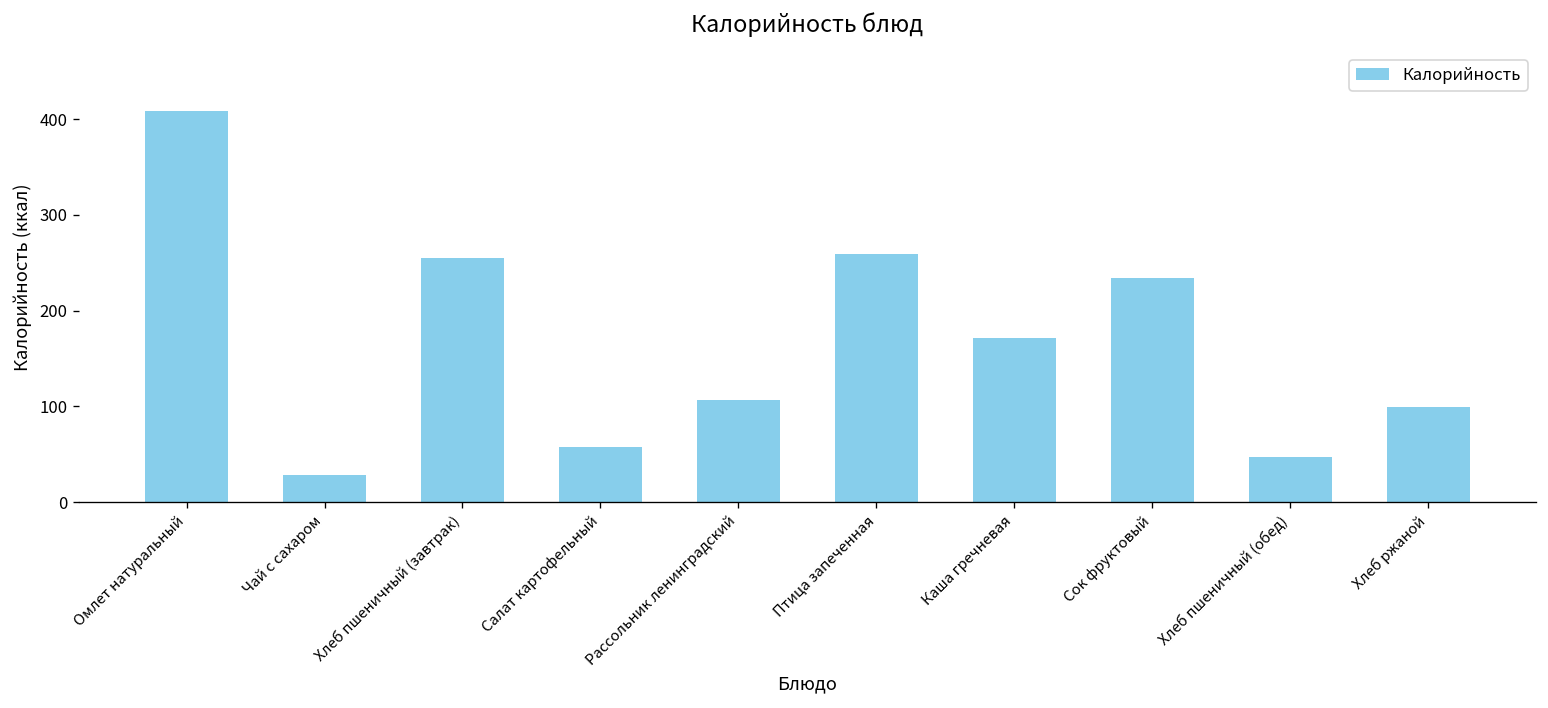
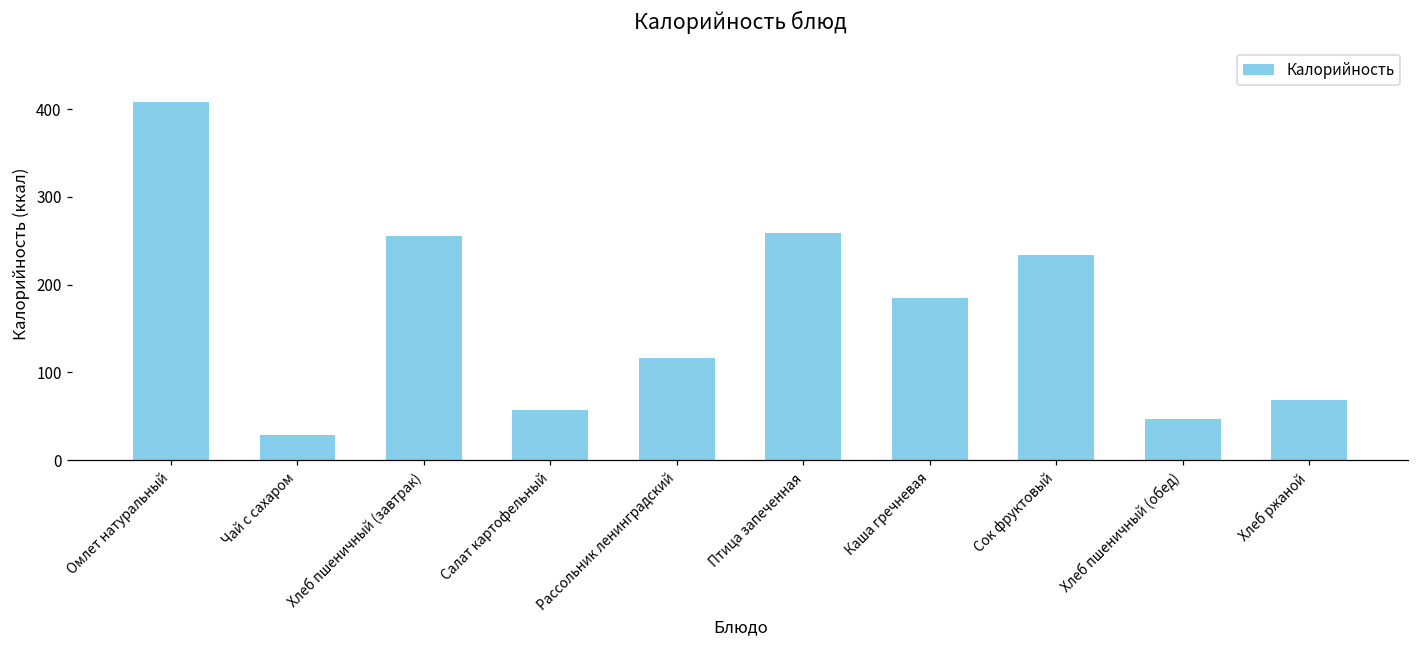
Рассольник ленинградский: 110 -> 120
Каша гречневая: 170 -> 180
Хлеб ржаной: 100 -> 70
